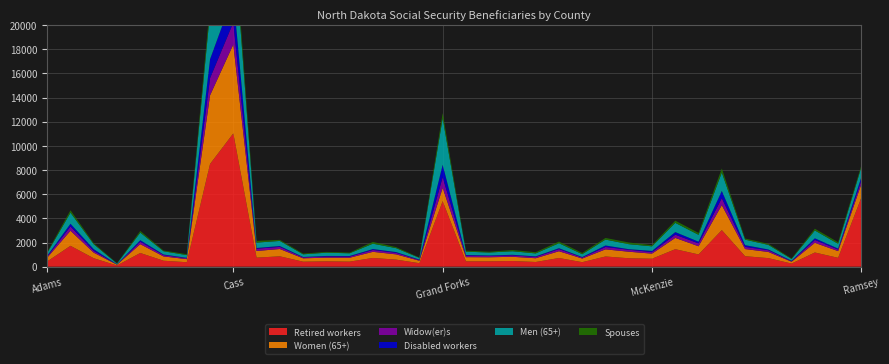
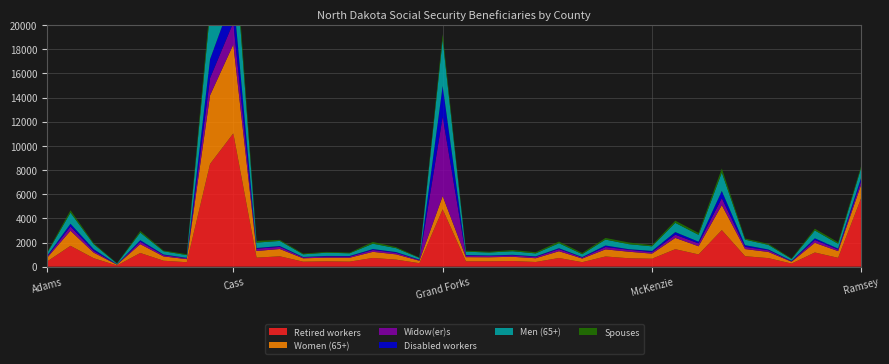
Retired workers, Grand Forks: 5400 -> 4700
Widow(er)s, Grand Forks: 900 -> 6600
Disabled workers, Grand Forks: 1000 -> 2500
